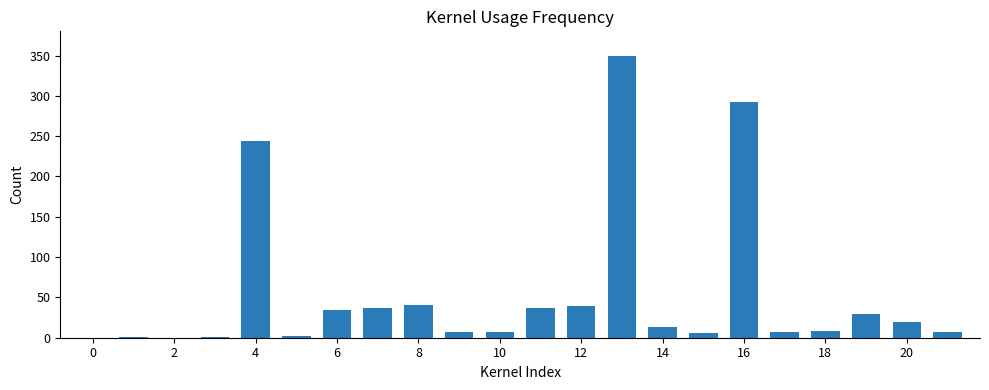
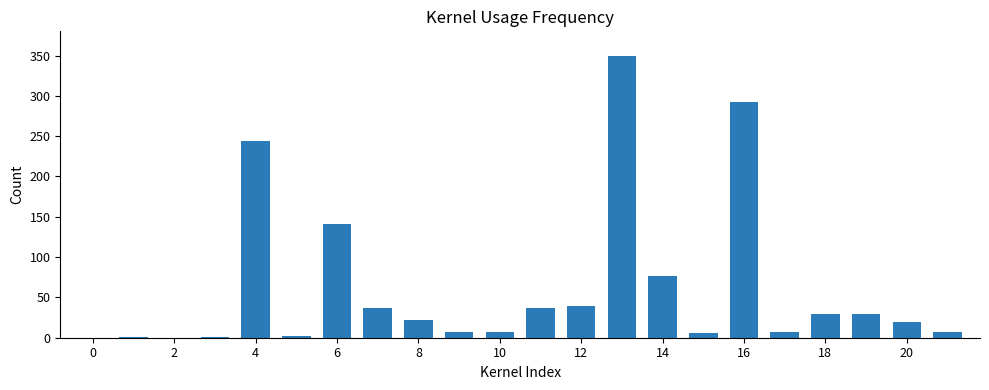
6: 30 -> 140
8: 40 -> 20
14: 10 -> 80
18: 10 -> 30
